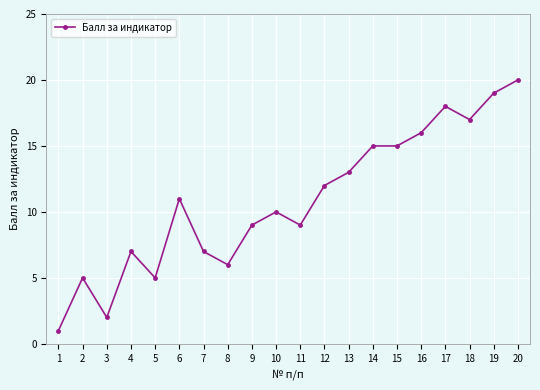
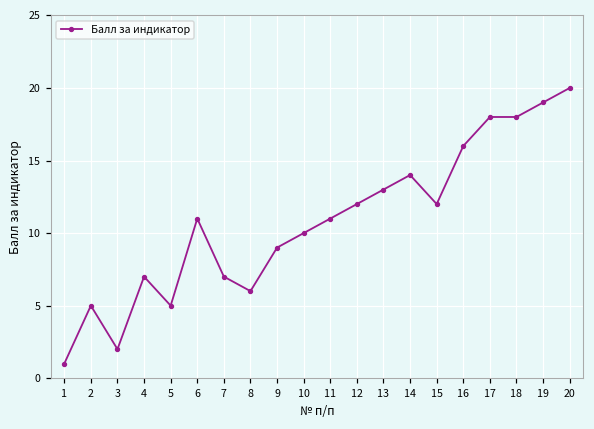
11: 9 -> 11
14: 15 -> 14
15: 15 -> 12
18: 17 -> 18
